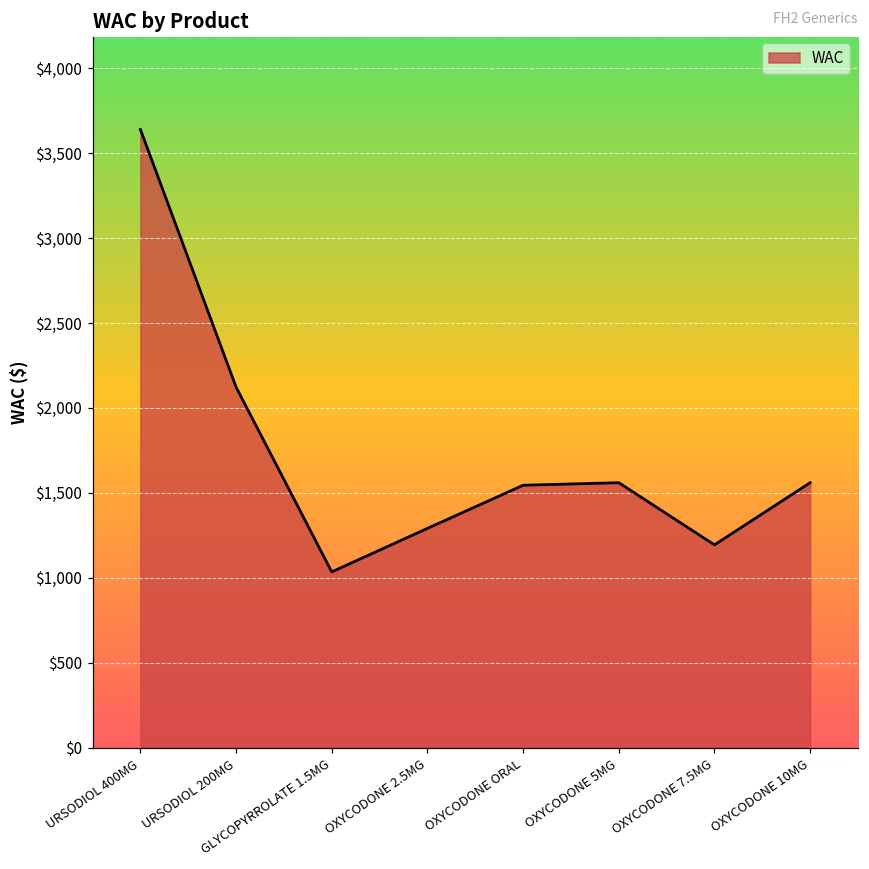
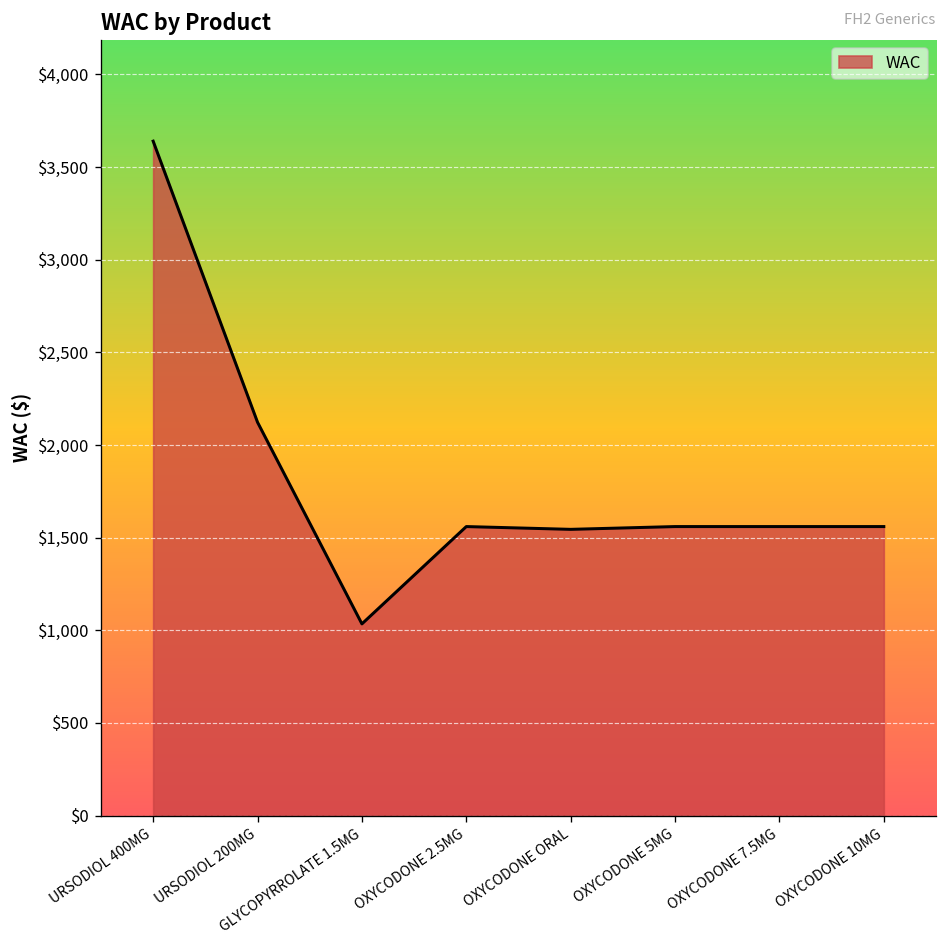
OXYCODONE 2.5MG: $1,290 -> $1,560
OXYCODONE 7.5MG: $1,190 -> $1,560
